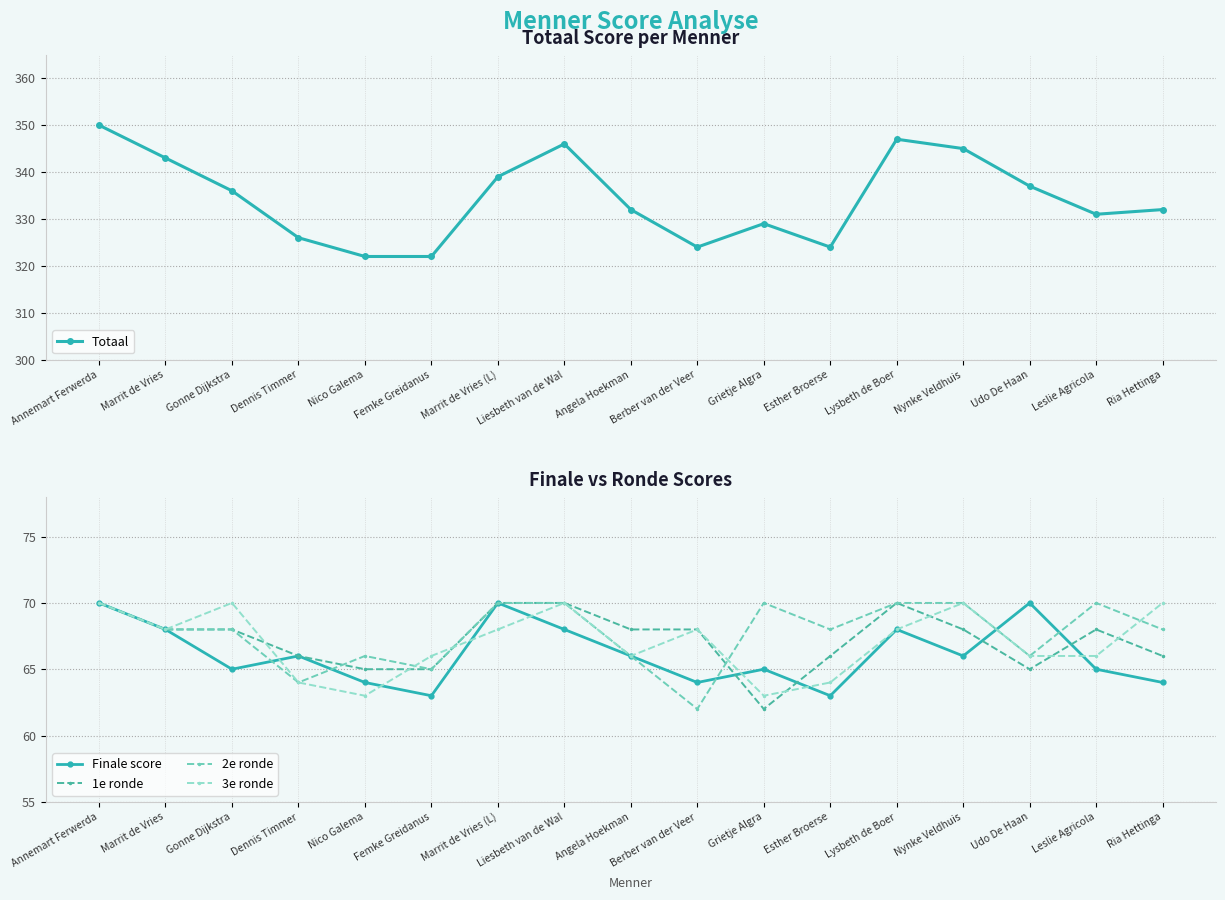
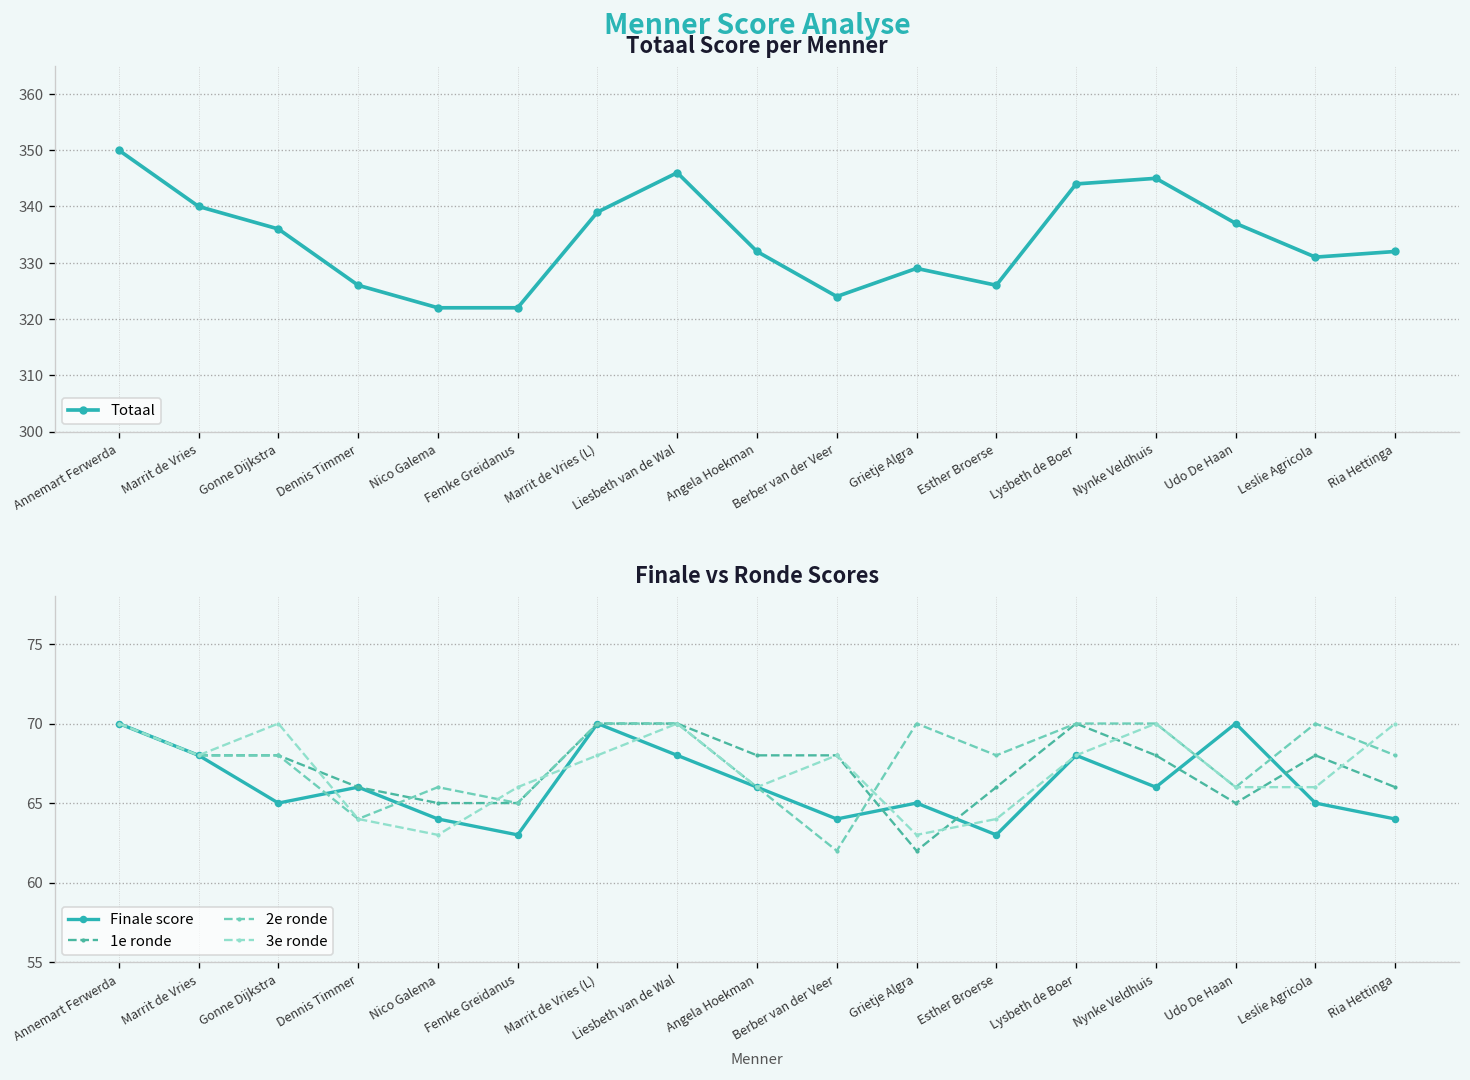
Totaal Score per Menner, Marrit de Vries: 343 -> 340
Totaal Score per Menner, Esther Broerse: 324 -> 326
Totaal Score per Menner, Lysbeth de Boer: 347 -> 344
